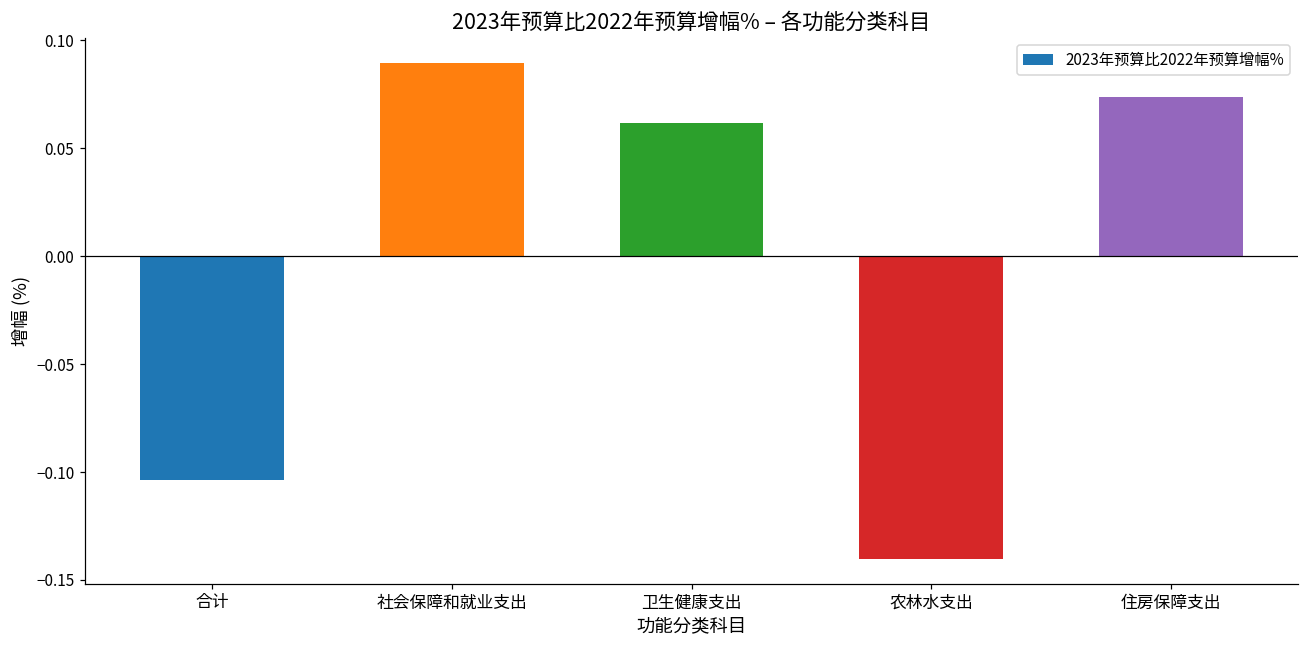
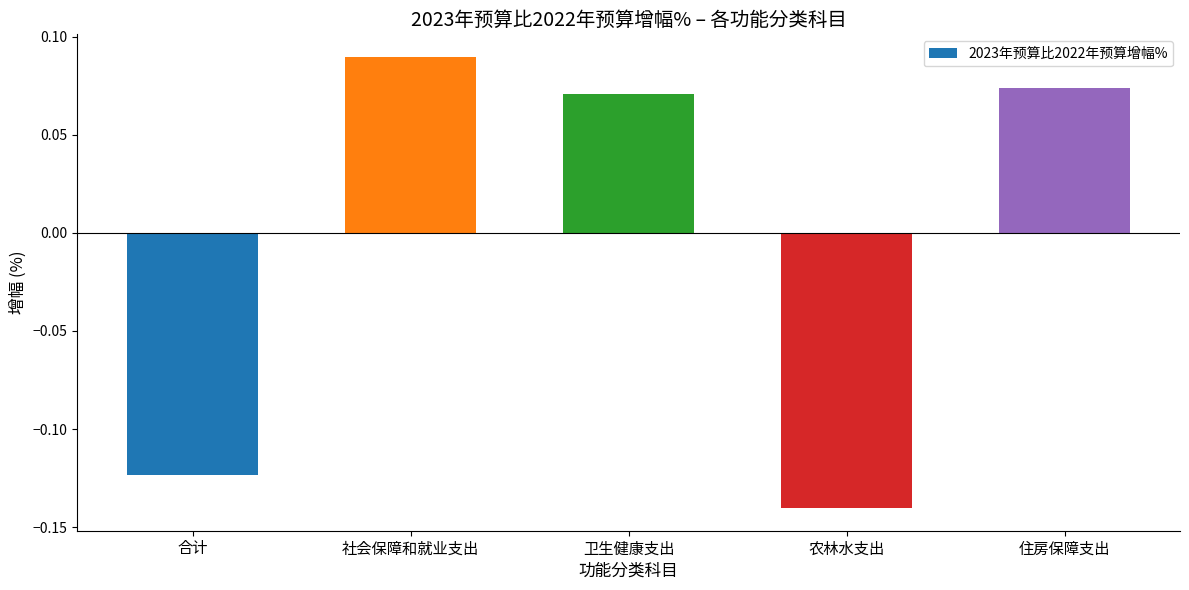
合计: -0.104 -> -0.124
卫生健康支出: 0.062 -> 0.071
